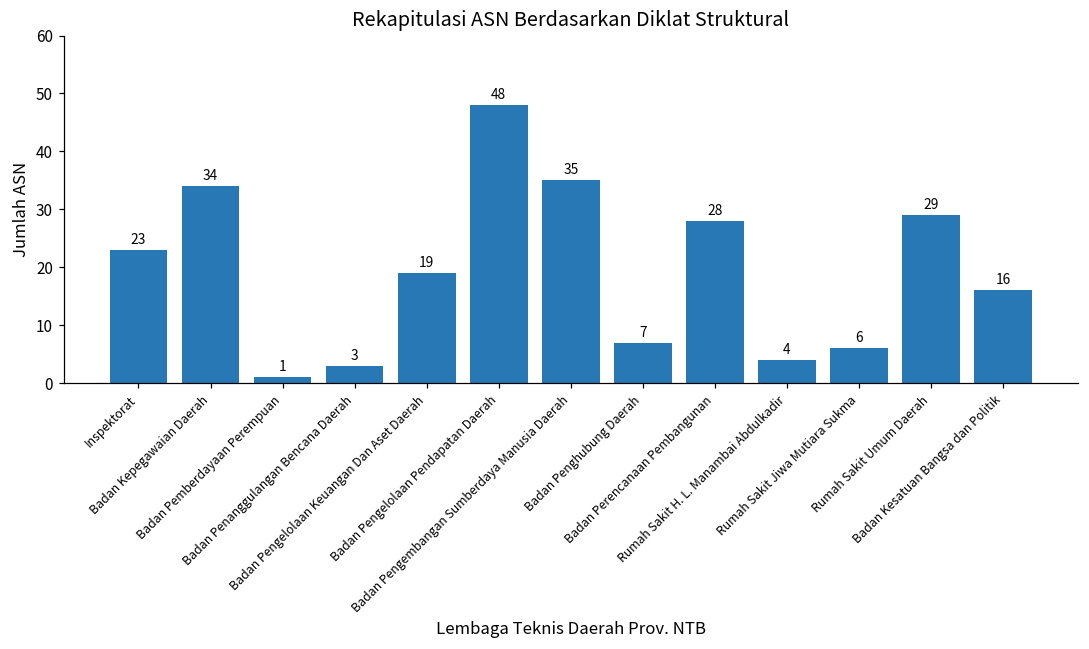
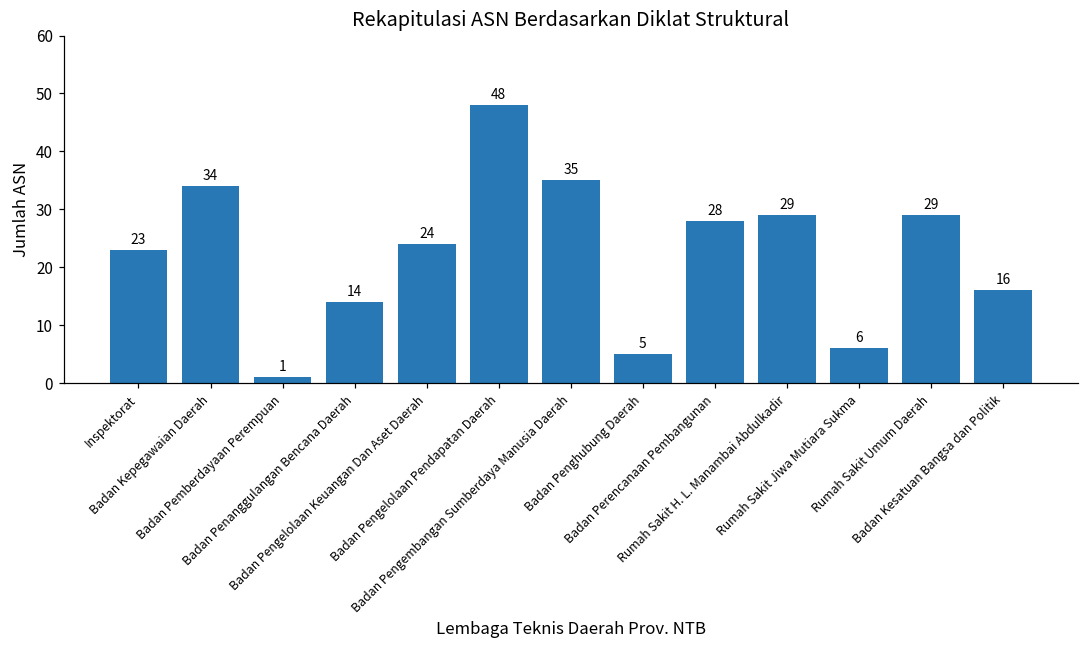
Badan Penanggulangan Bencana Daerah: 3 -> 14
Badan Pengelolaan Keuangan Dan Aset Daerah: 19 -> 24
Badan Penghubung Daerah: 7 -> 5
Rumah Sakit H. L. Manambai Abdulkadir: 4 -> 29
